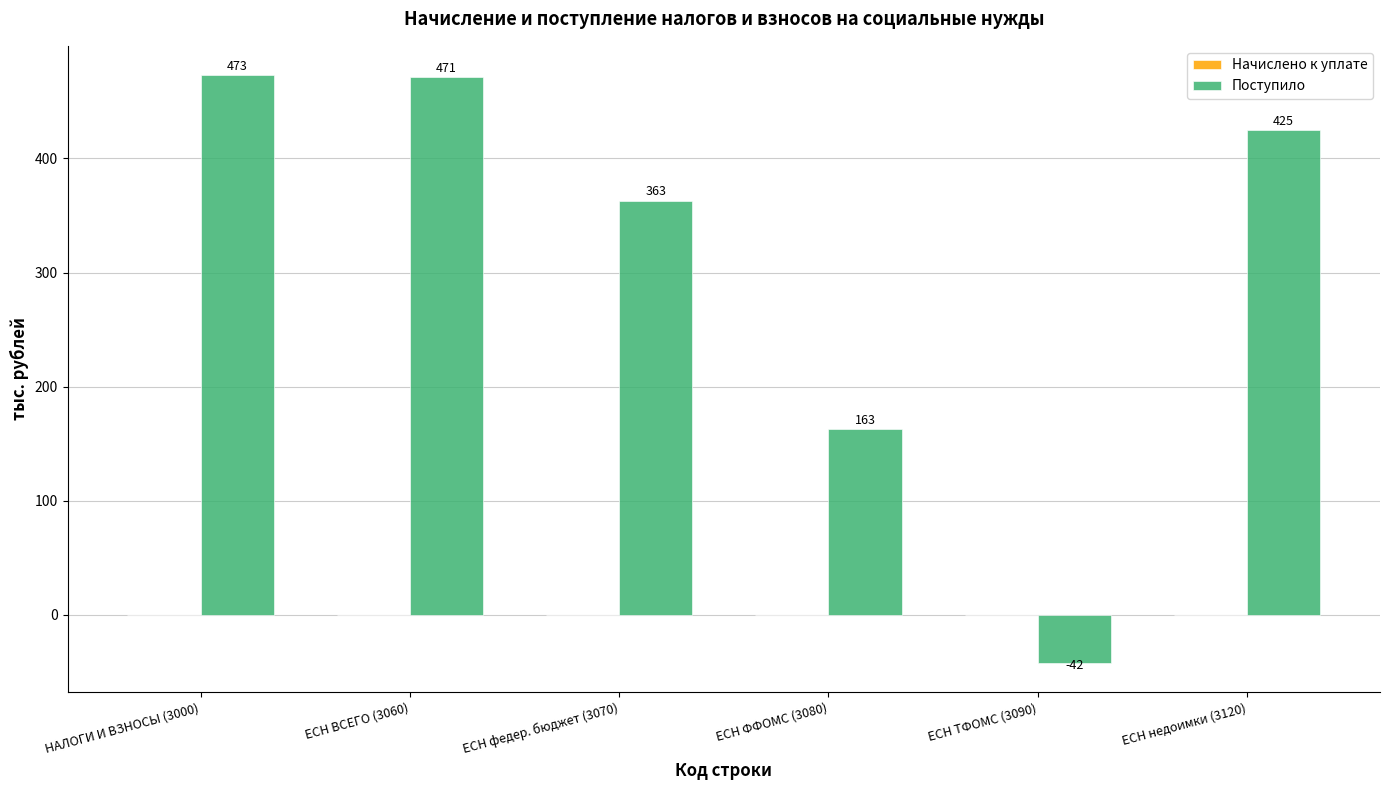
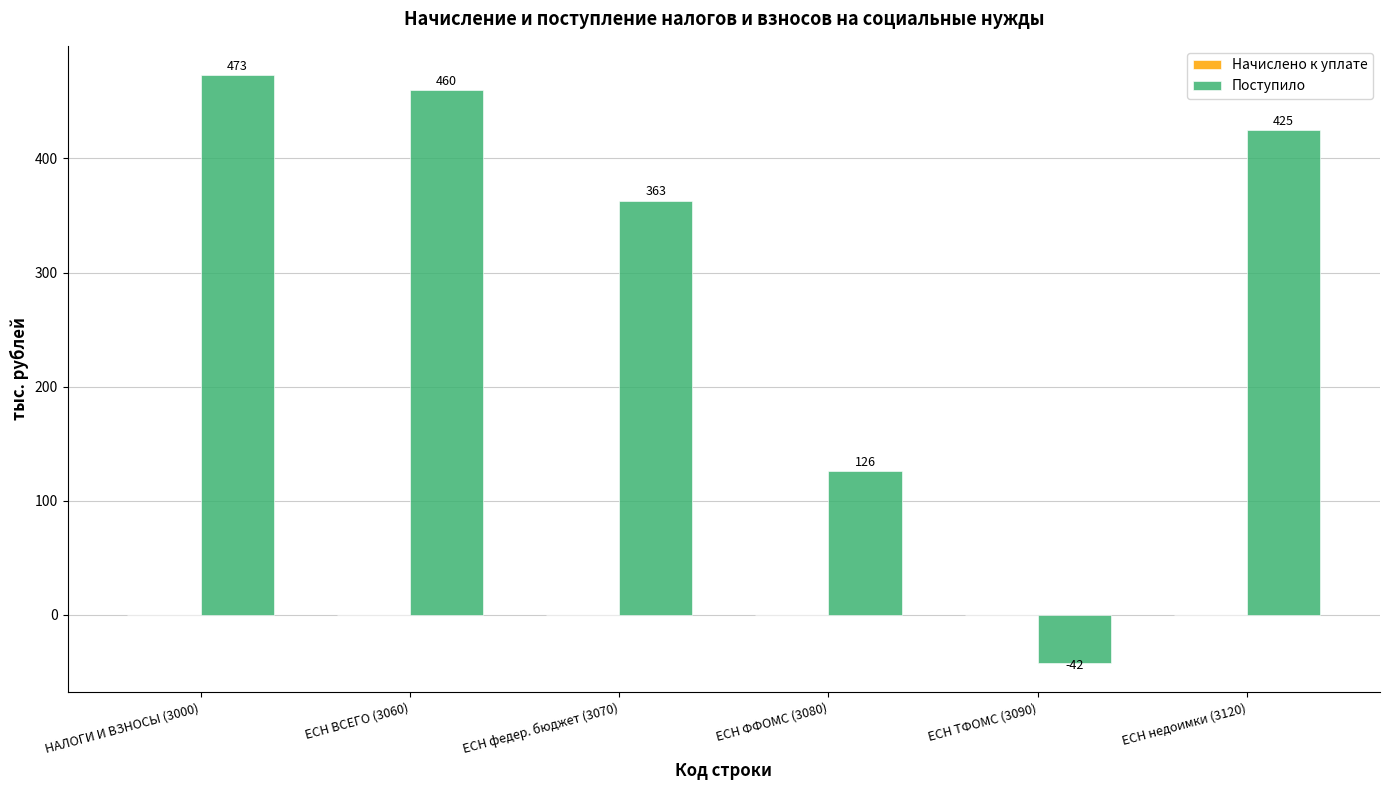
Поступило, ЕСН ВСЕГО (3060): 471 -> 460
Поступило, ЕСН ФФОМС (3080): 163 -> 126
